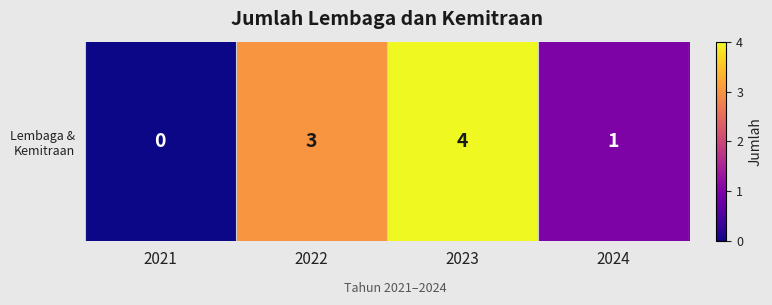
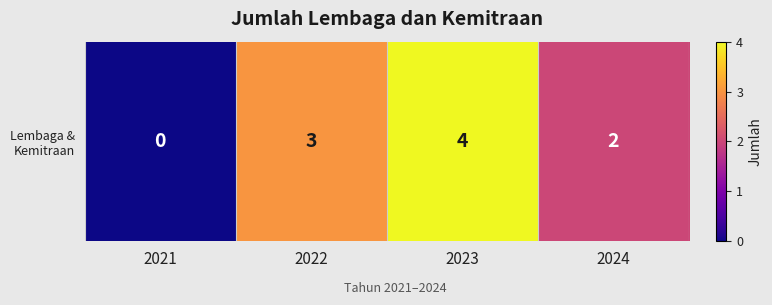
Lembaga & Kemitraan, 2024: 1 -> 2
